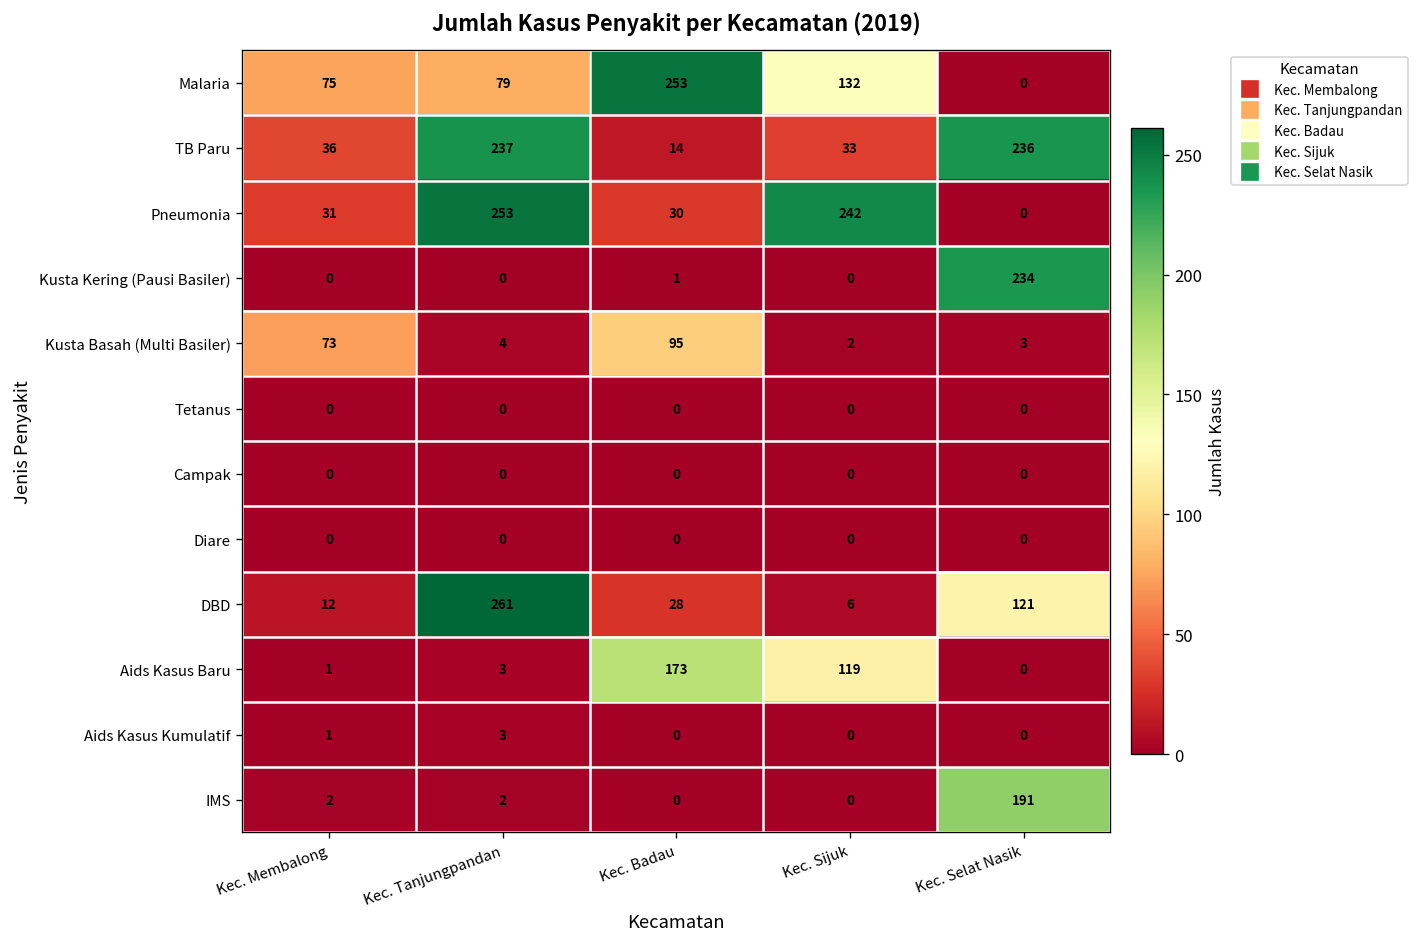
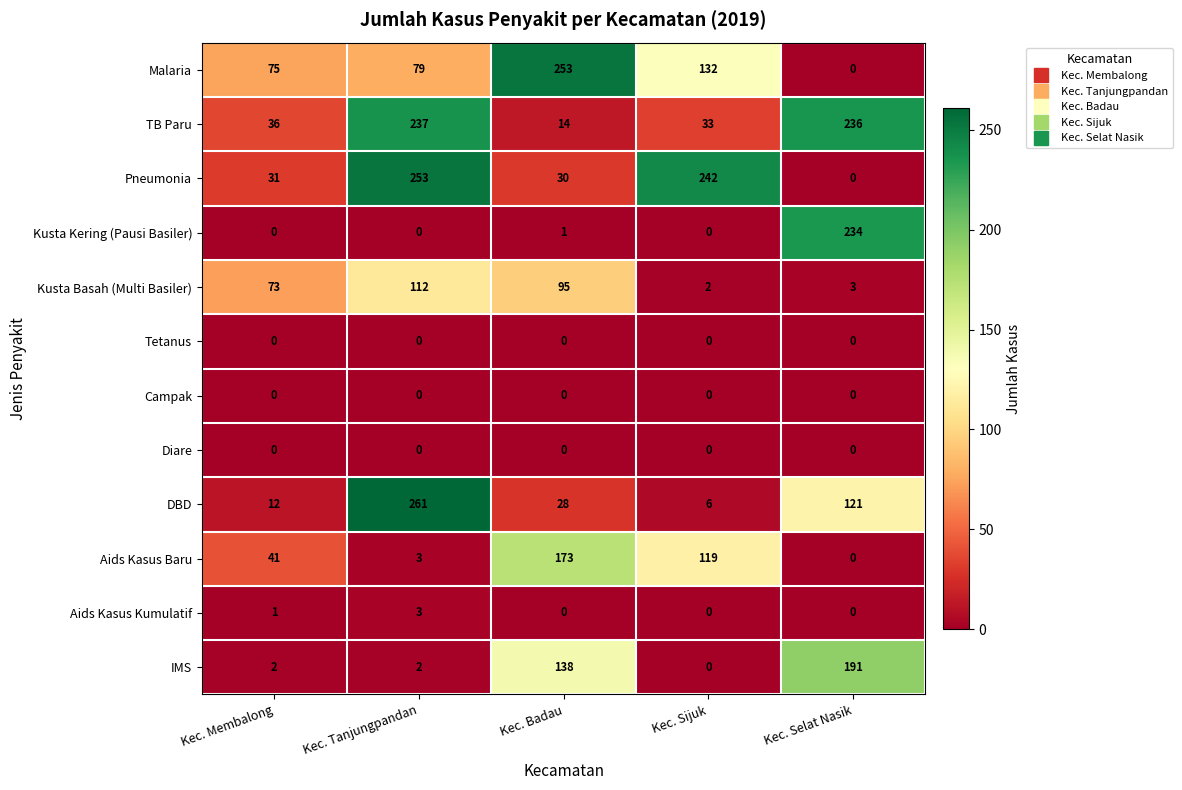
Kusta Basah (Multi Basiler), Kec. Tanjungpandan: 4 -> 112
Aids Kasus Baru, Kec. Membalong: 1 -> 41
IMS, Kec. Badau: 0 -> 138
